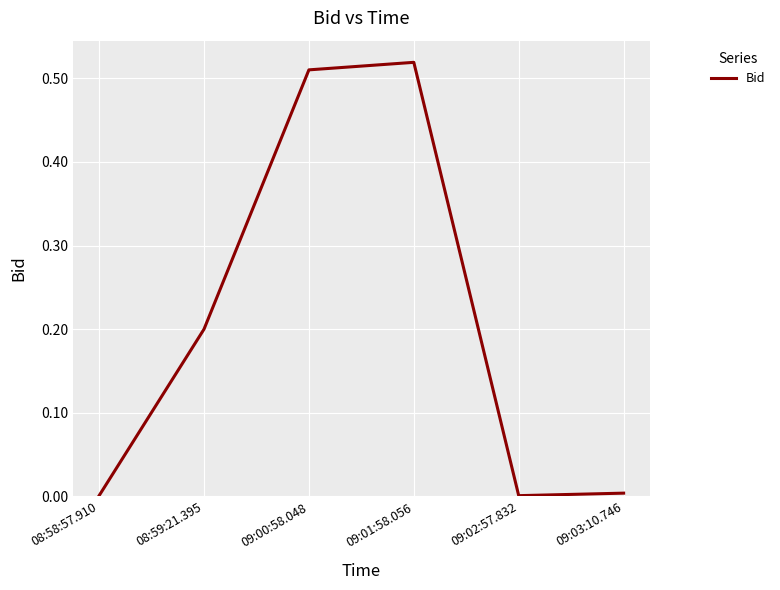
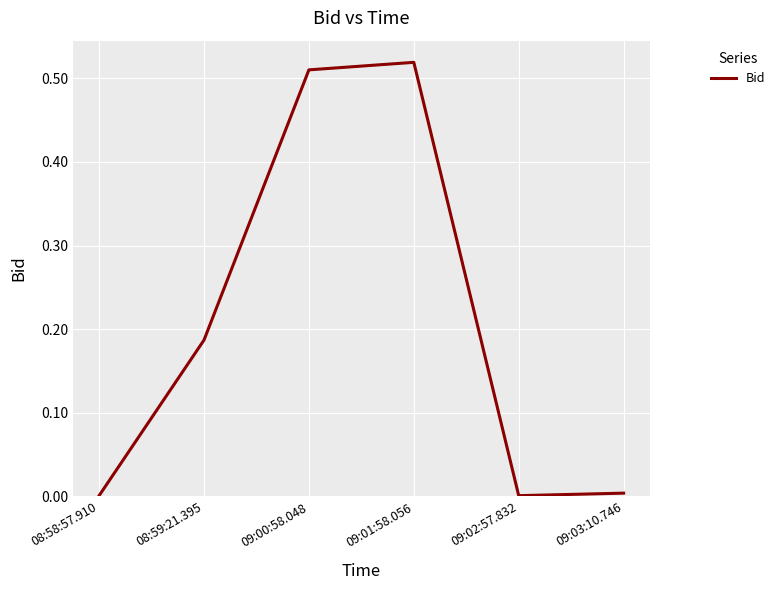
08:59:21.395: 0.20 -> 0.19
